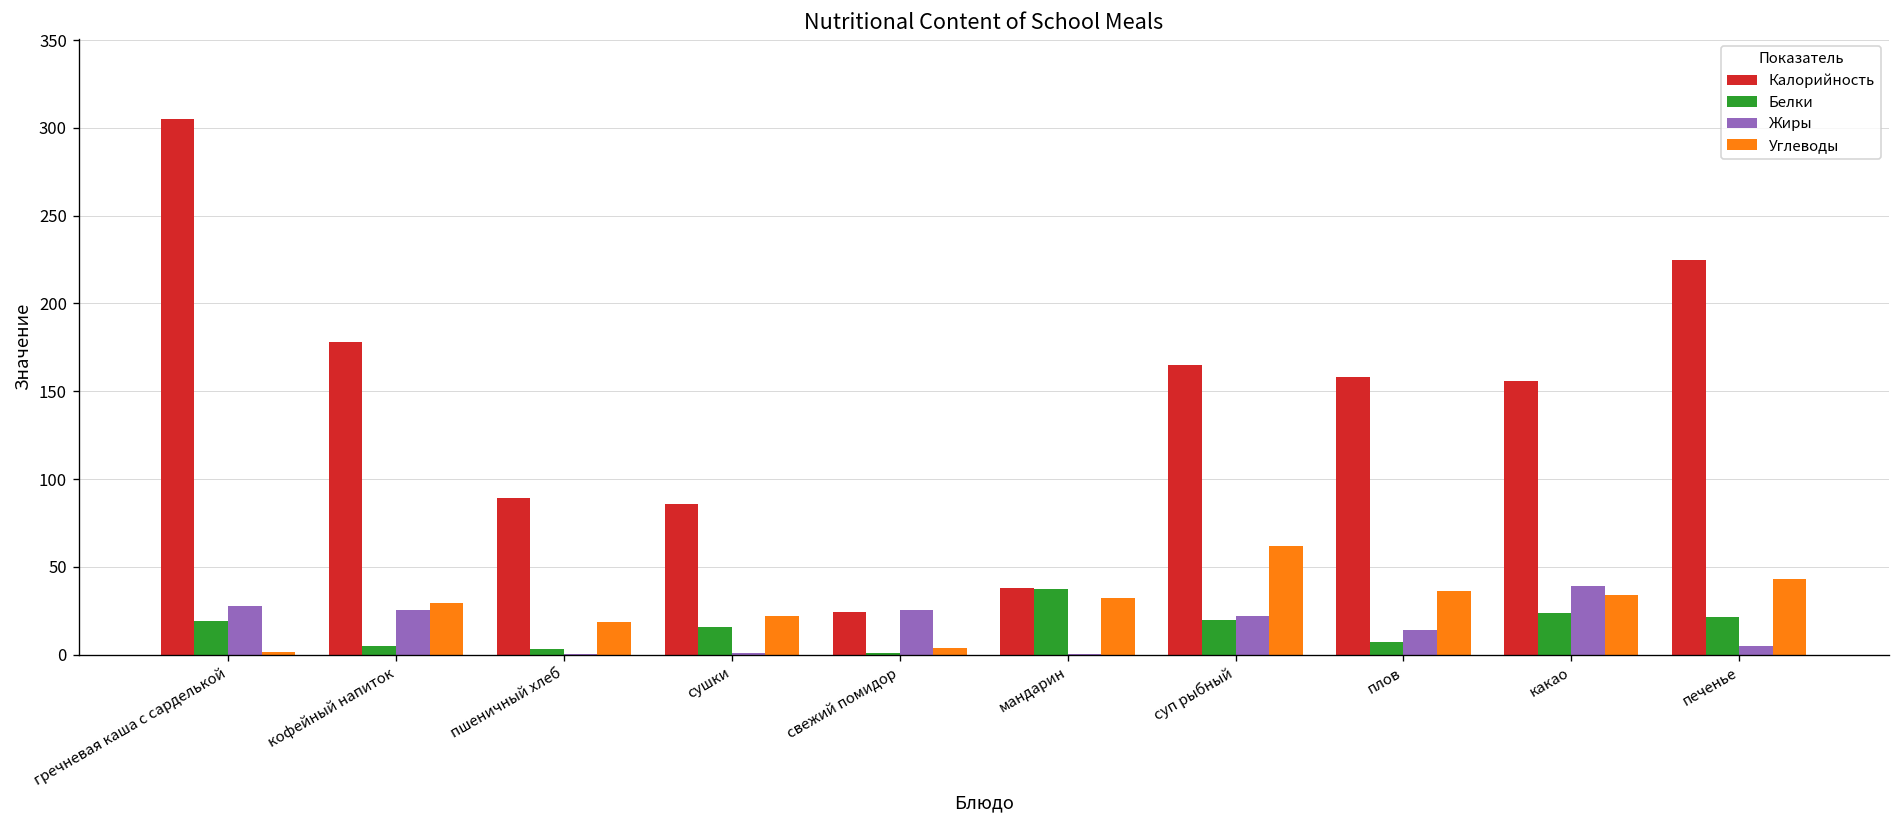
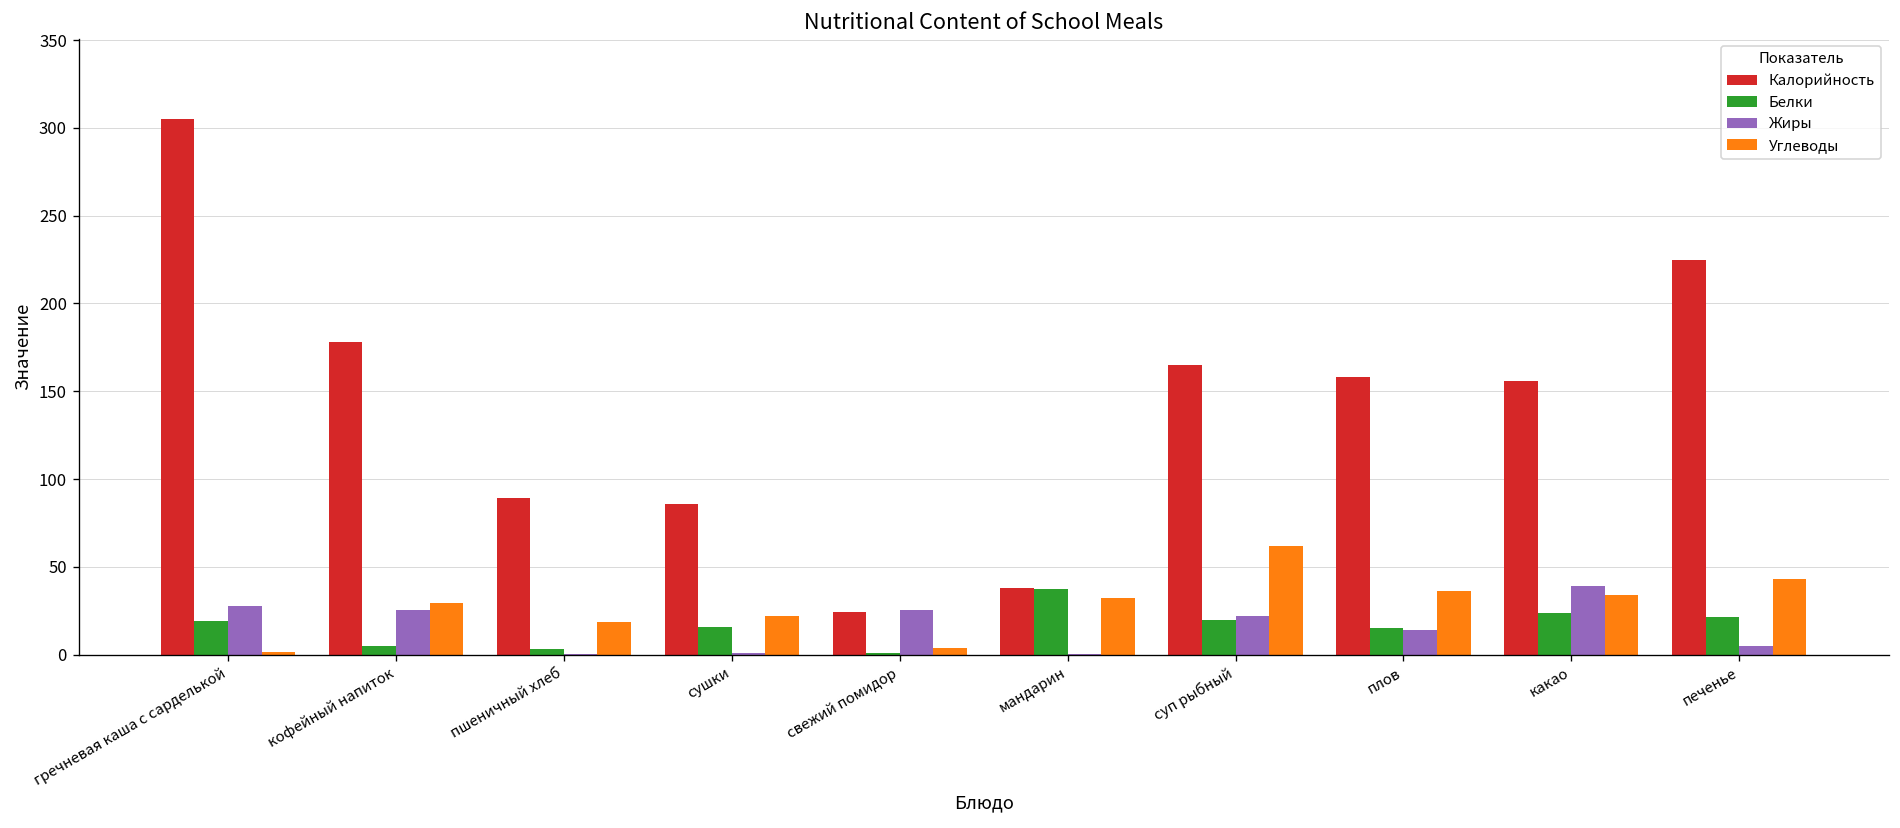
Белки, плов: 7 -> 15
